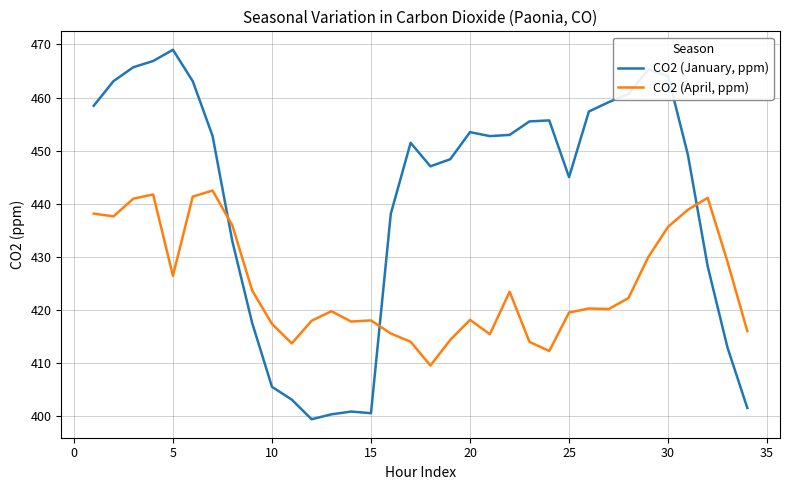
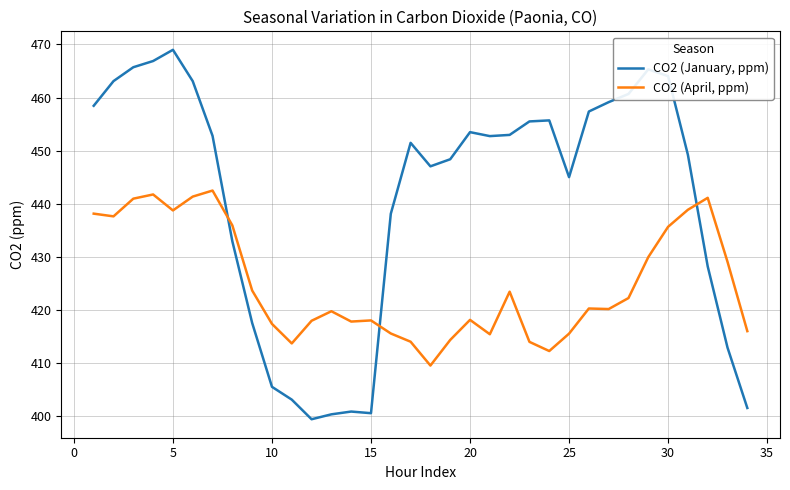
CO2 (April, ppm), 5: 426 -> 439
CO2 (April, ppm), 25: 420 -> 416
